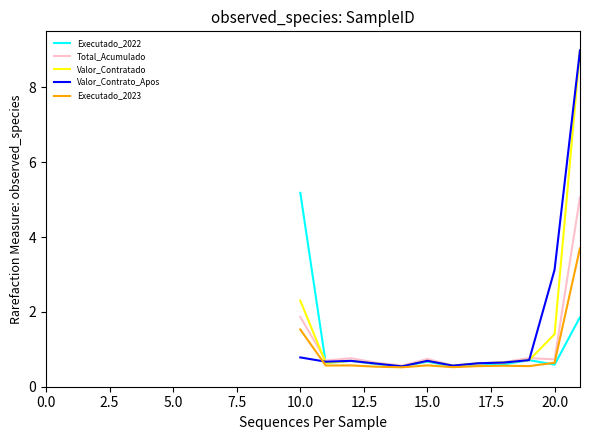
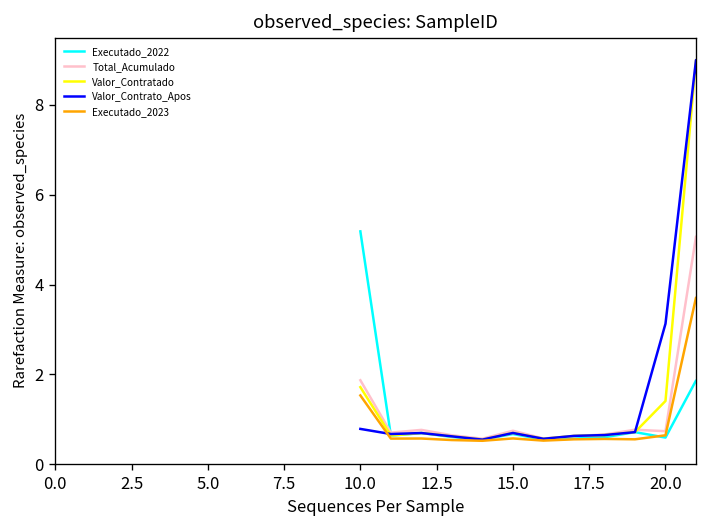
Valor_Contratado, 10.0: 2.3 -> 1.7
